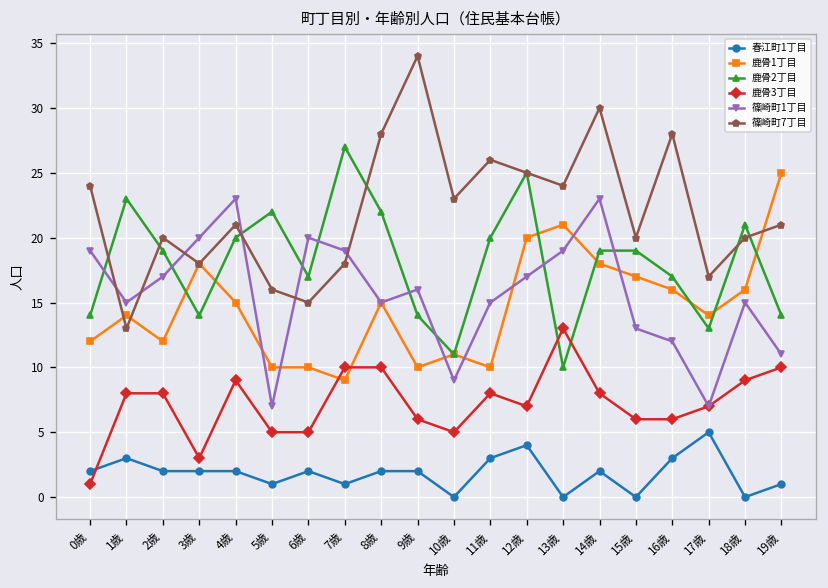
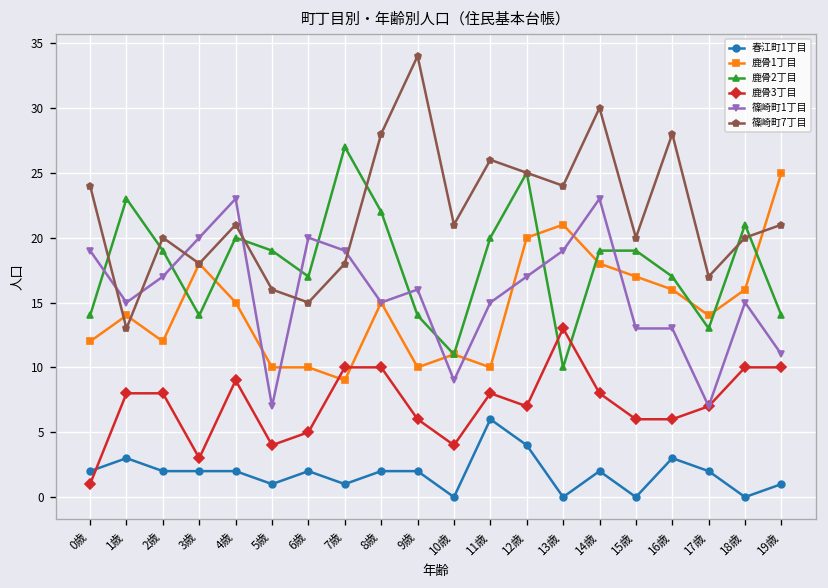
鹿骨2丁目, 5歳: 22 -> 19
鹿骨3丁目, 5歳: 5 -> 4
鹿骨3丁目, 10歳: 5 -> 4
篠崎町7丁目, 10歳: 23 -> 21
春江町1丁目, 11歳: 3 -> 6
篠崎町1丁目, 16歳: 12 -> 13
春江町1丁目, 17歳: 5 -> 2
鹿骨3丁目, 18歳: 9 -> 10
